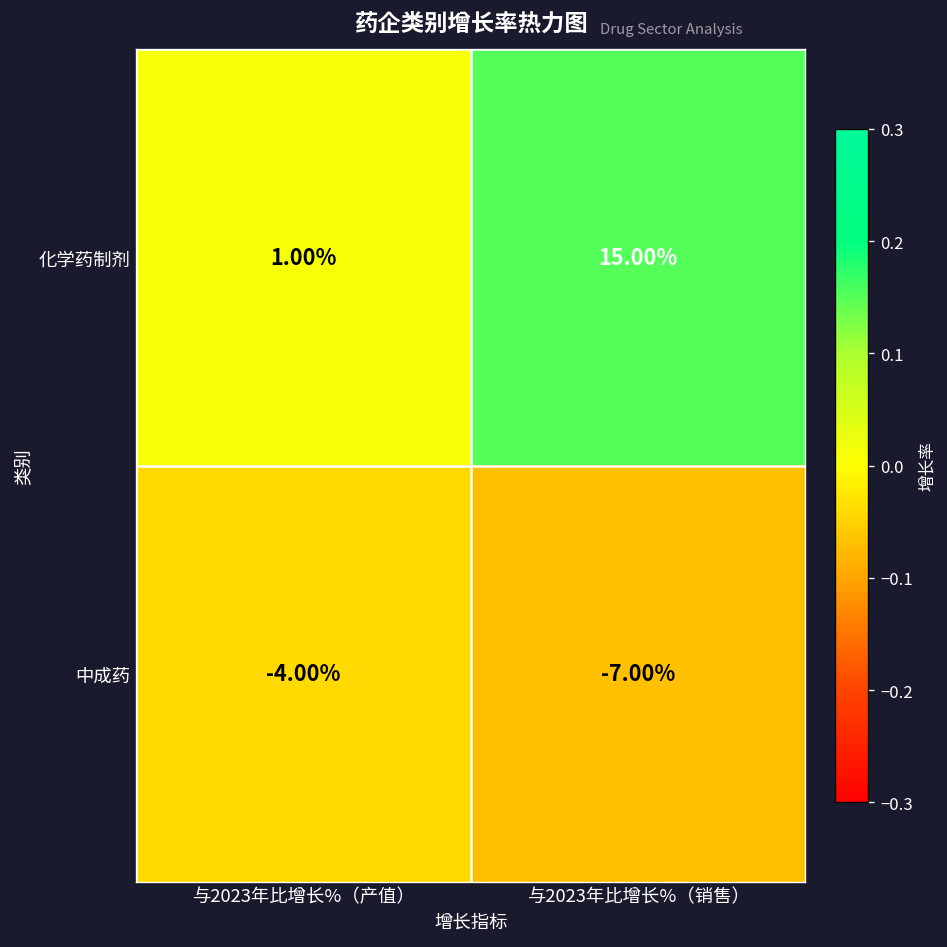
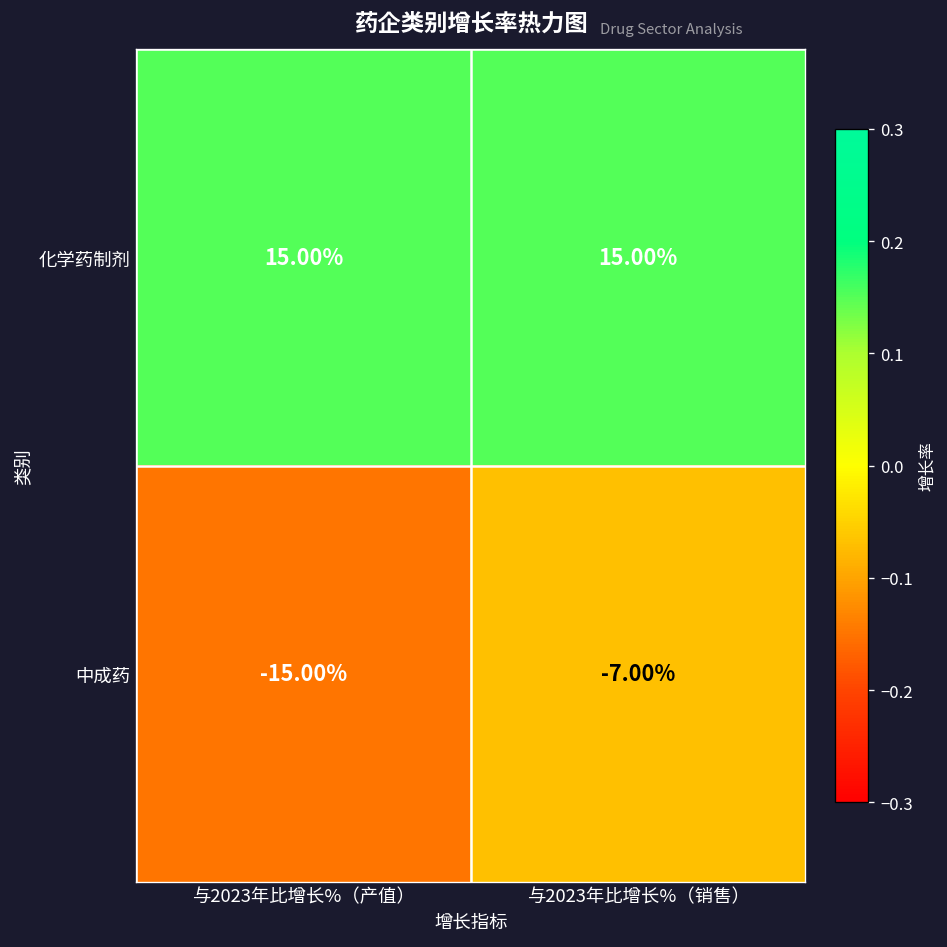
化学药制剂, 与2023年比增长%（产值）: 1.00% -> 15.00%
中成药, 与2023年比增长%（产值）: -4.00% -> -15.00%
